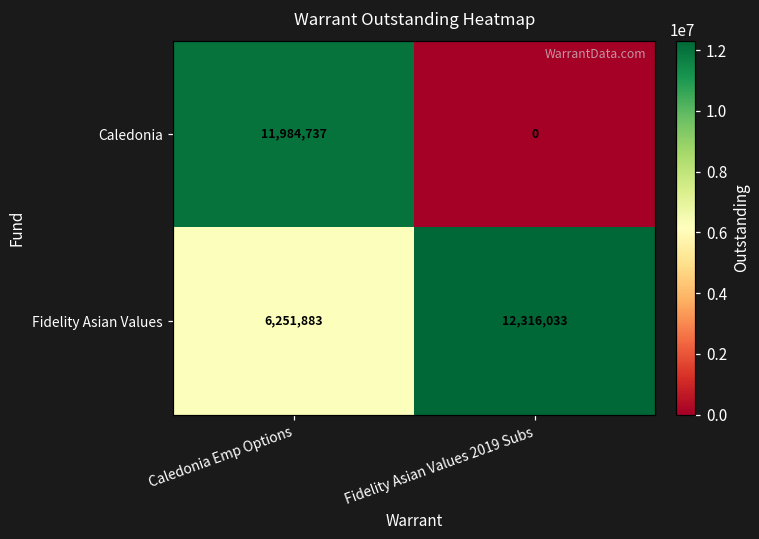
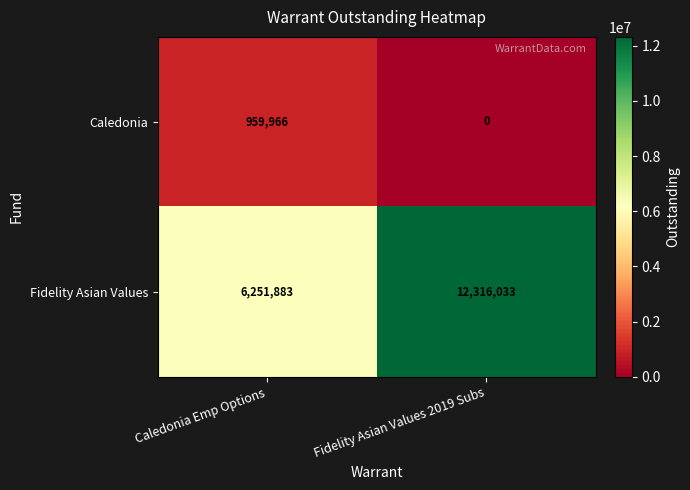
Caledonia, Caledonia Emp Options: 11,984,737 -> 959,966
